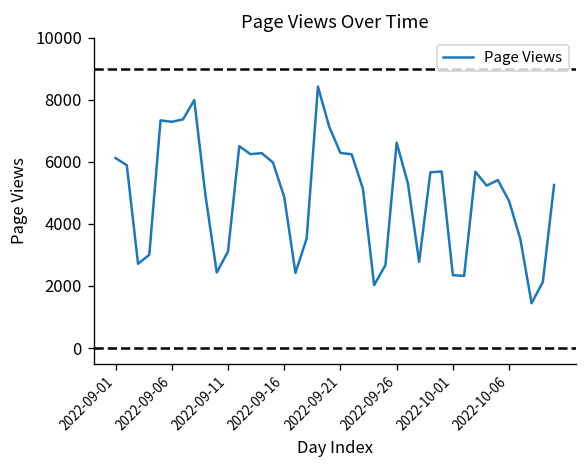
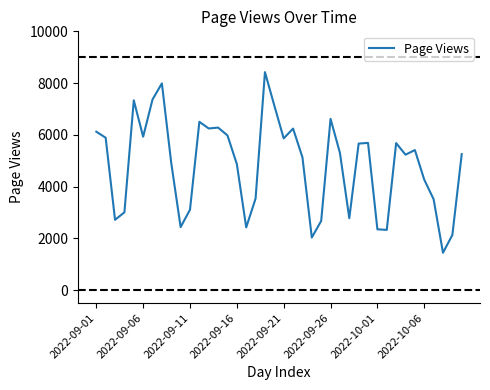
2022-09-06: 7300 -> 5900
2022-09-21: 6300 -> 5900
2022-10-06: 4700 -> 4300
